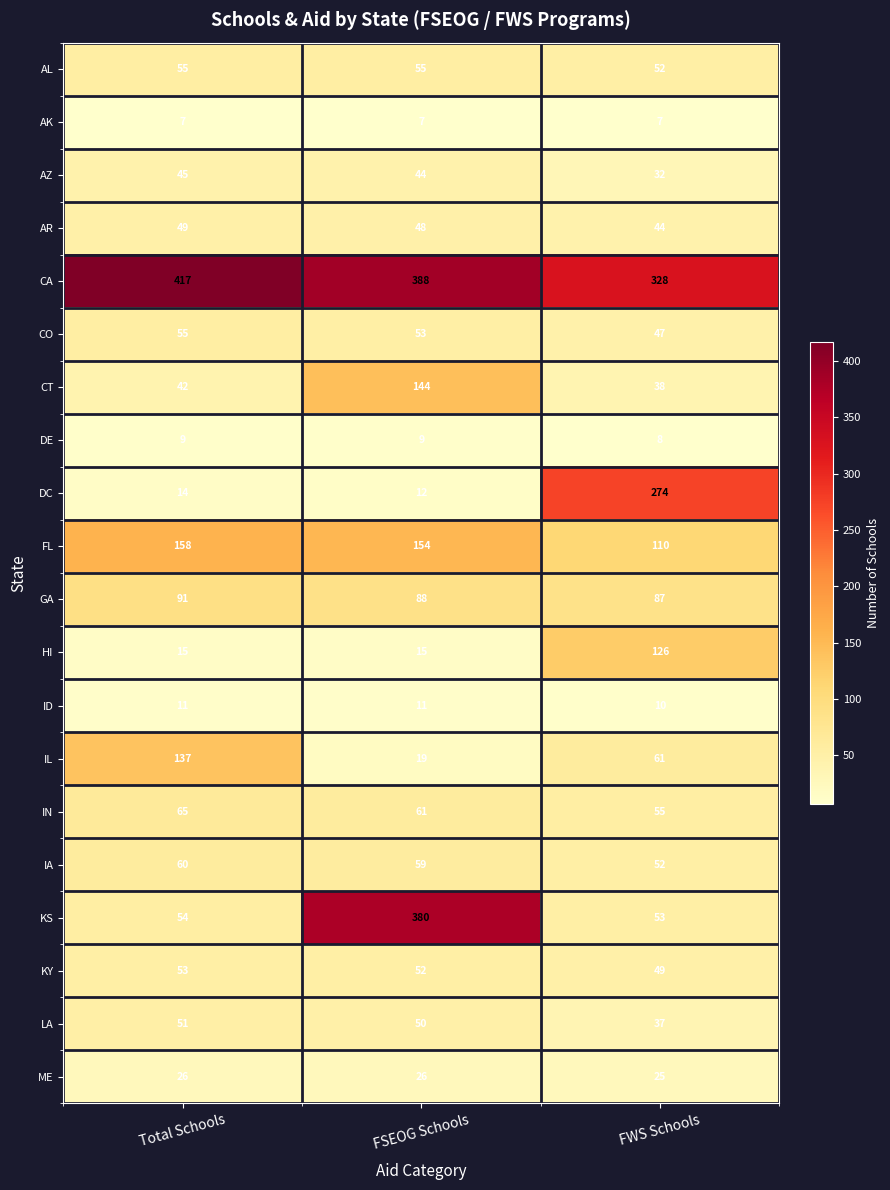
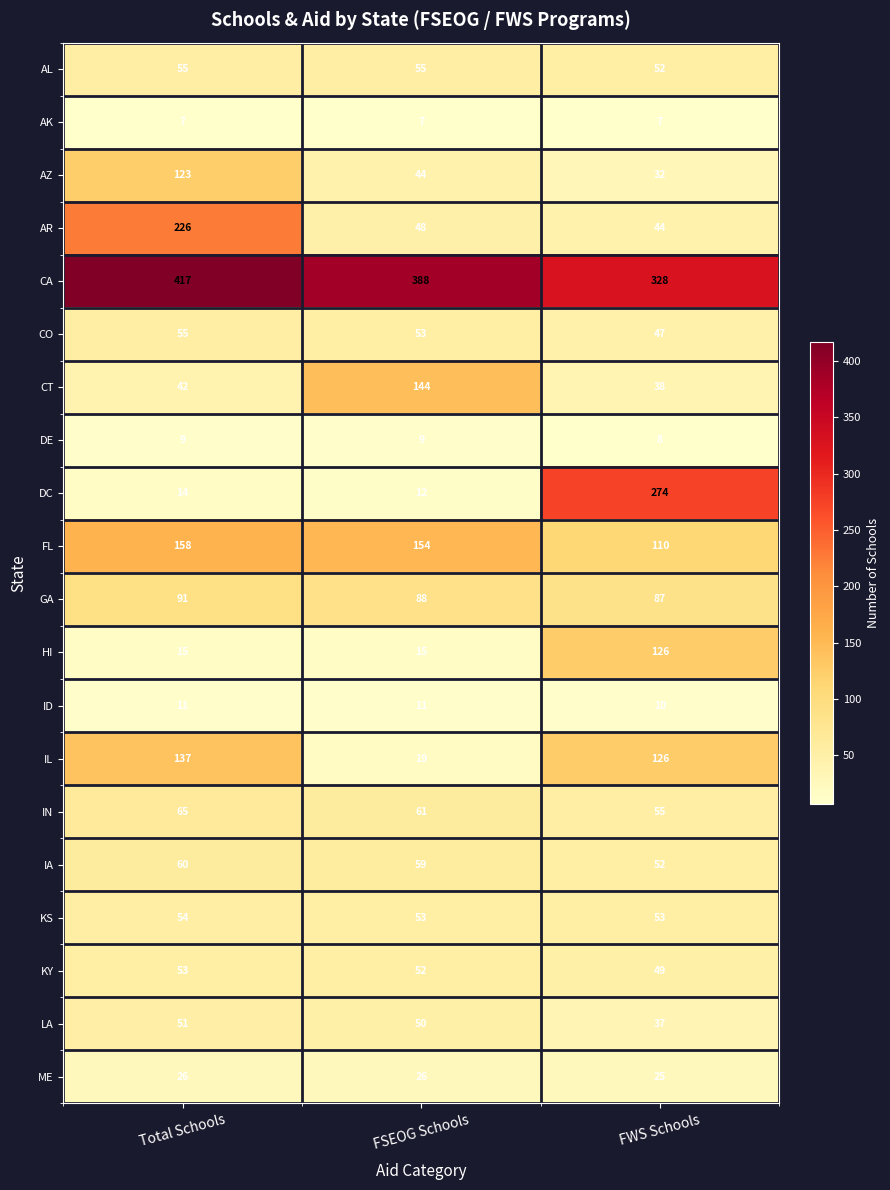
AZ, Total Schools: 45 -> 123
AR, Total Schools: 49 -> 226
IL, FWS Schools: 61 -> 126
KS, FSEOG Schools: 380 -> 53
